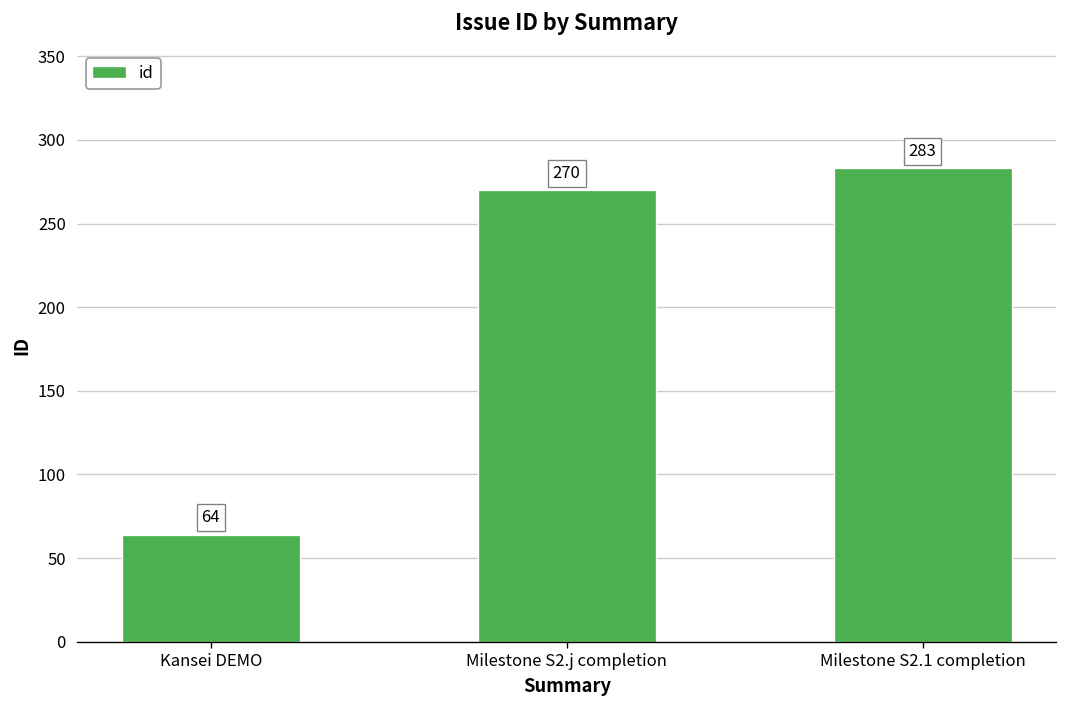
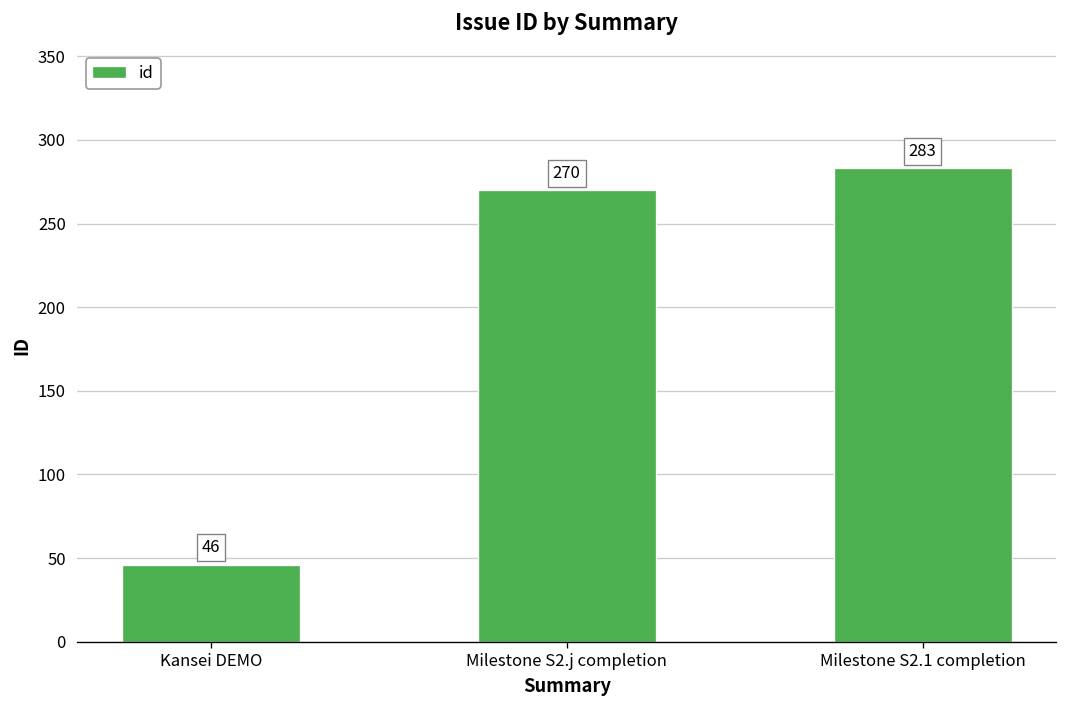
Kansei DEMO: 64 -> 46
